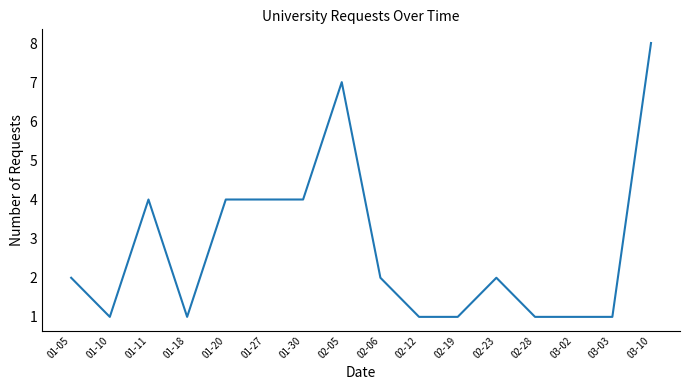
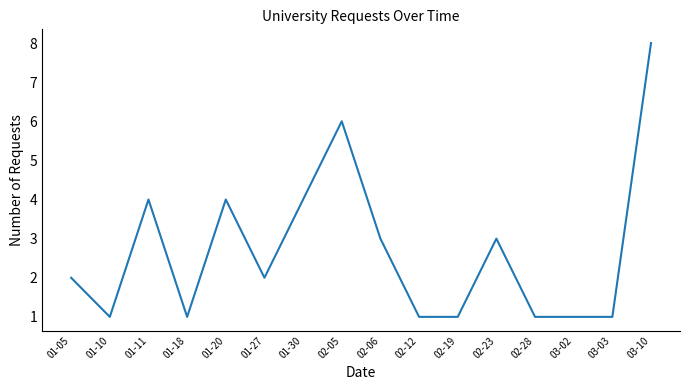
01-27: 4 -> 2
02-05: 7 -> 6
02-06: 2 -> 3
02-23: 2 -> 3
